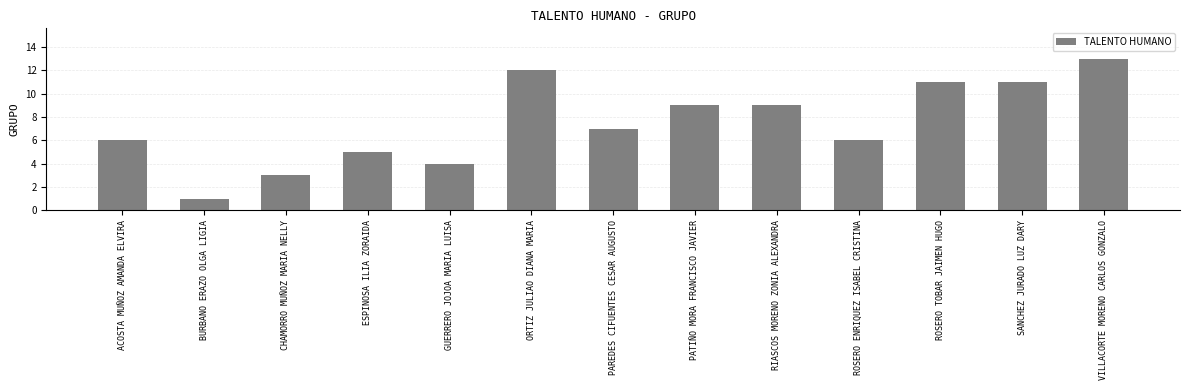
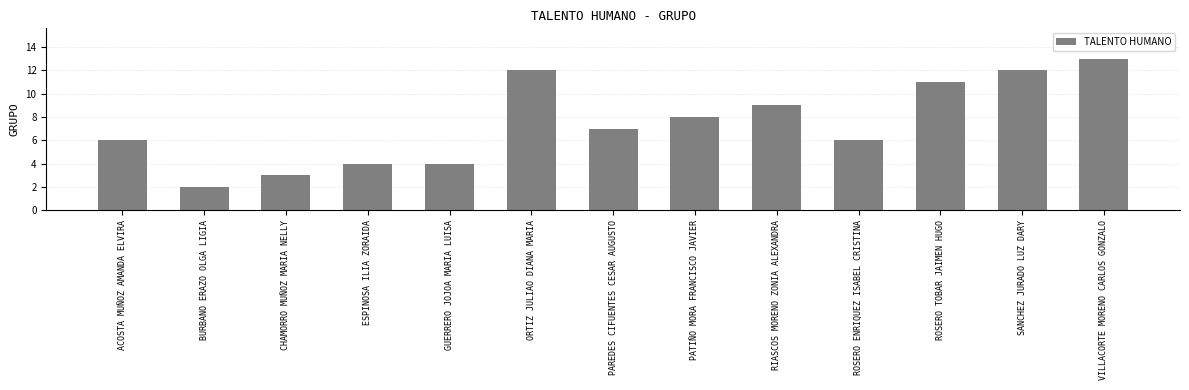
BURBANO ERAZO OLGA LIGIA: 1 -> 2
ESPINOSA ILIA ZORAIDA: 5 -> 4
PATIÑO MORA FRANCISCO JAVIER: 9 -> 8
SANCHEZ JURADO LUZ DARY: 11 -> 12
